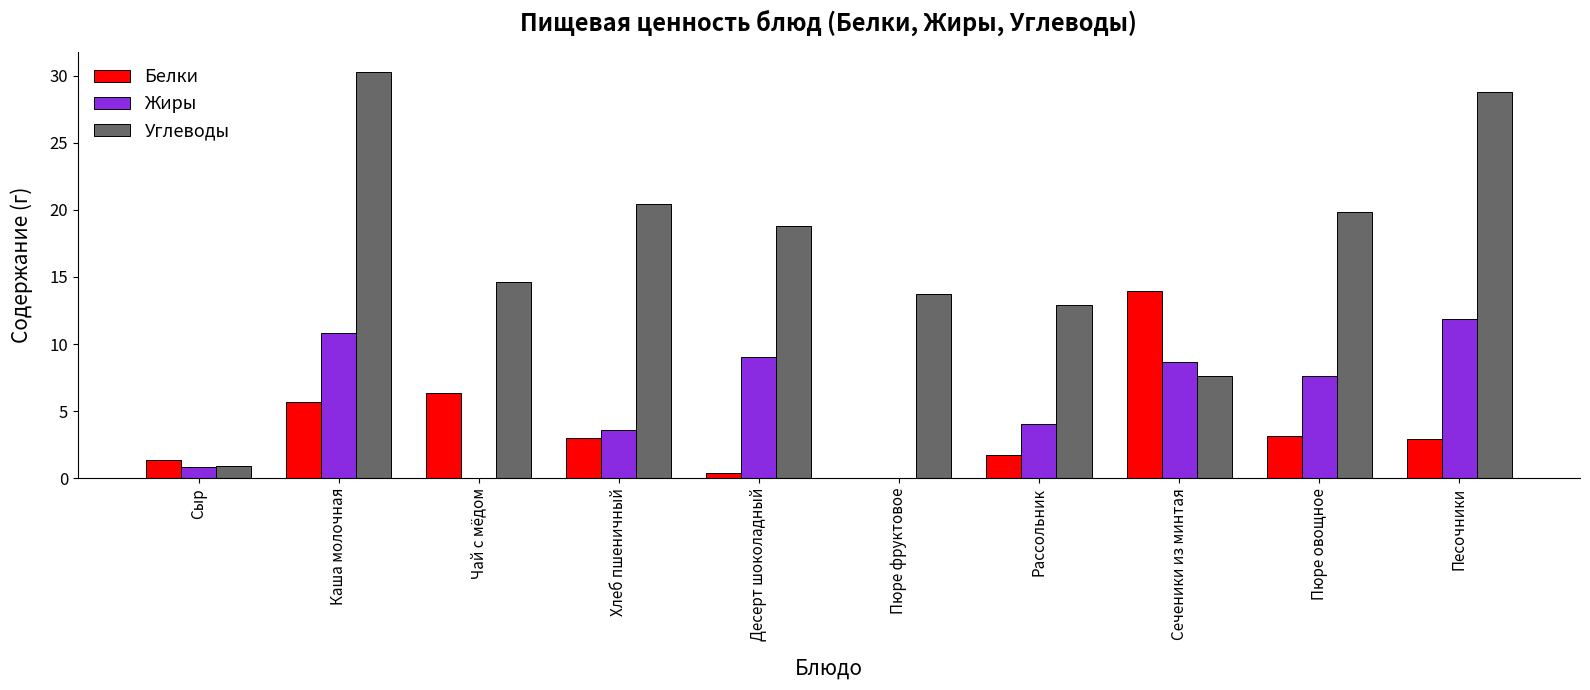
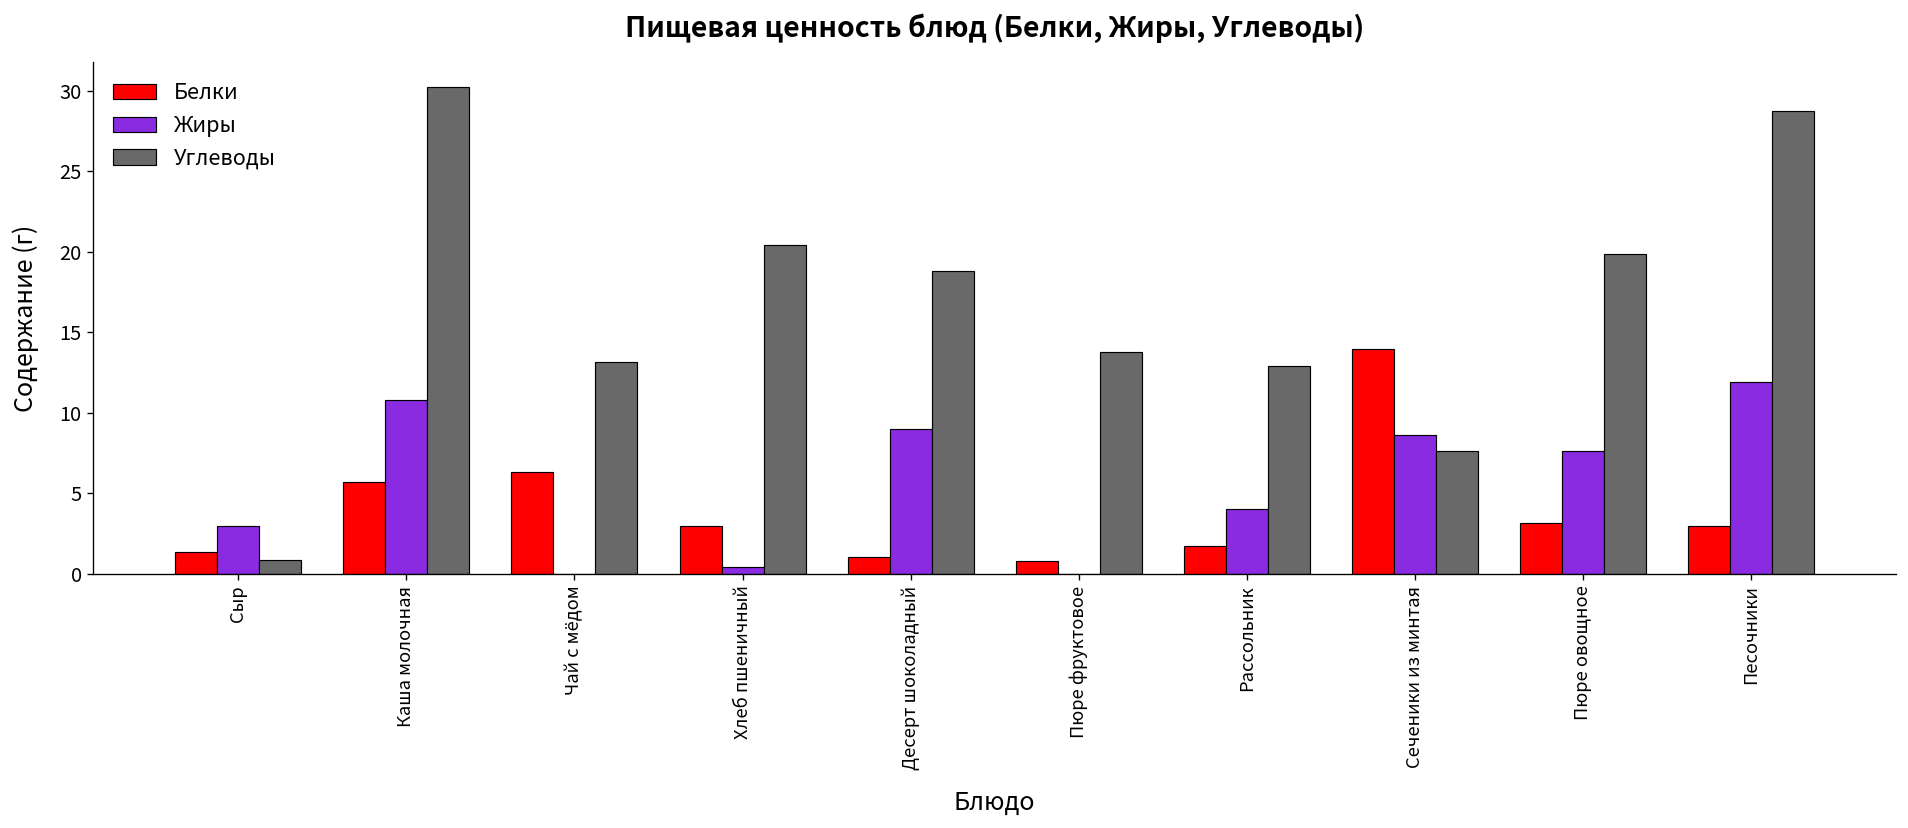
Жиры, Сыр: 0.8 -> 3.0
Углеводы, Чай с мёдом: 14.6 -> 13.1
Жиры, Хлеб пшеничный: 3.6 -> 0.4
Белки, Десерт шоколадный: 0.4 -> 1.1
Белки, Пюре фруктовое: 0.0 -> 0.8
